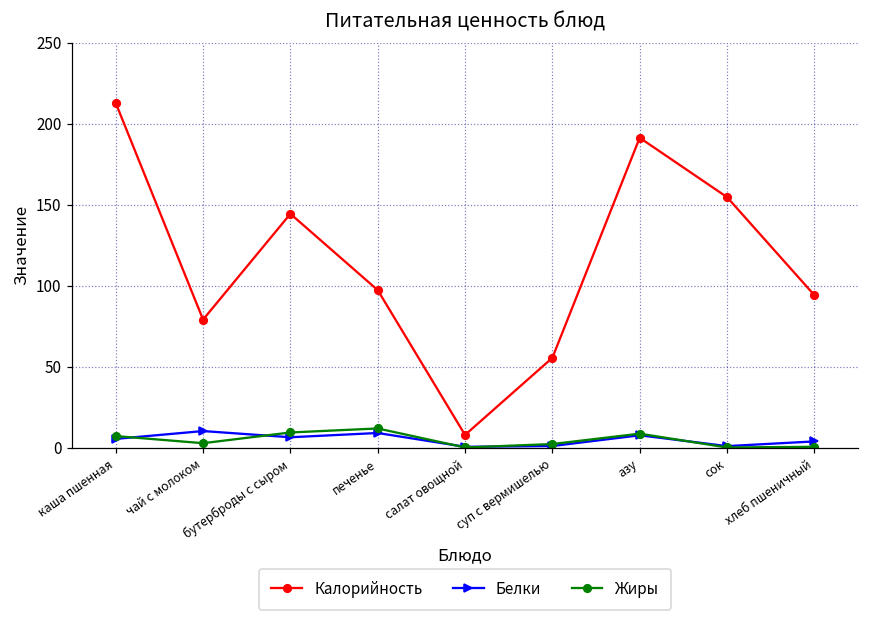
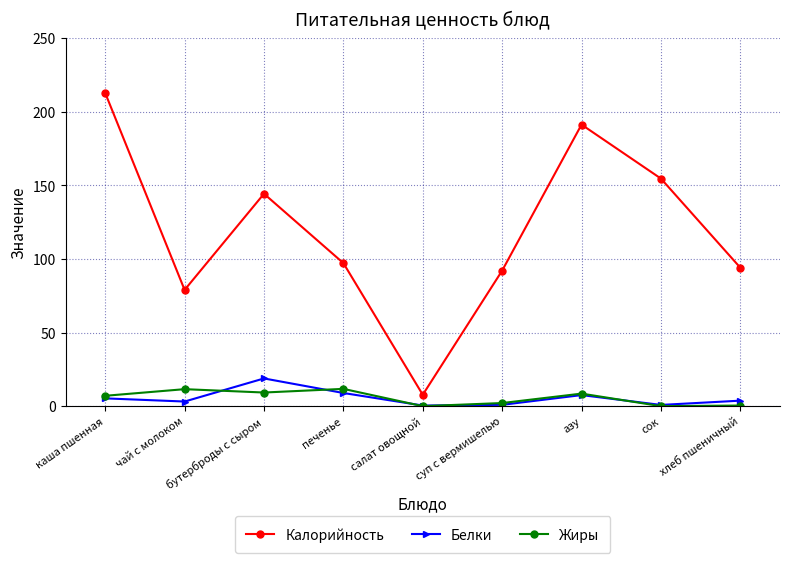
Белки, чай с молоком: 10 -> 3
Жиры, чай с молоком: 3 -> 12
Белки, бутерброды с сыром: 6 -> 19
Калорийность, суп с вермишелью: 55 -> 92
